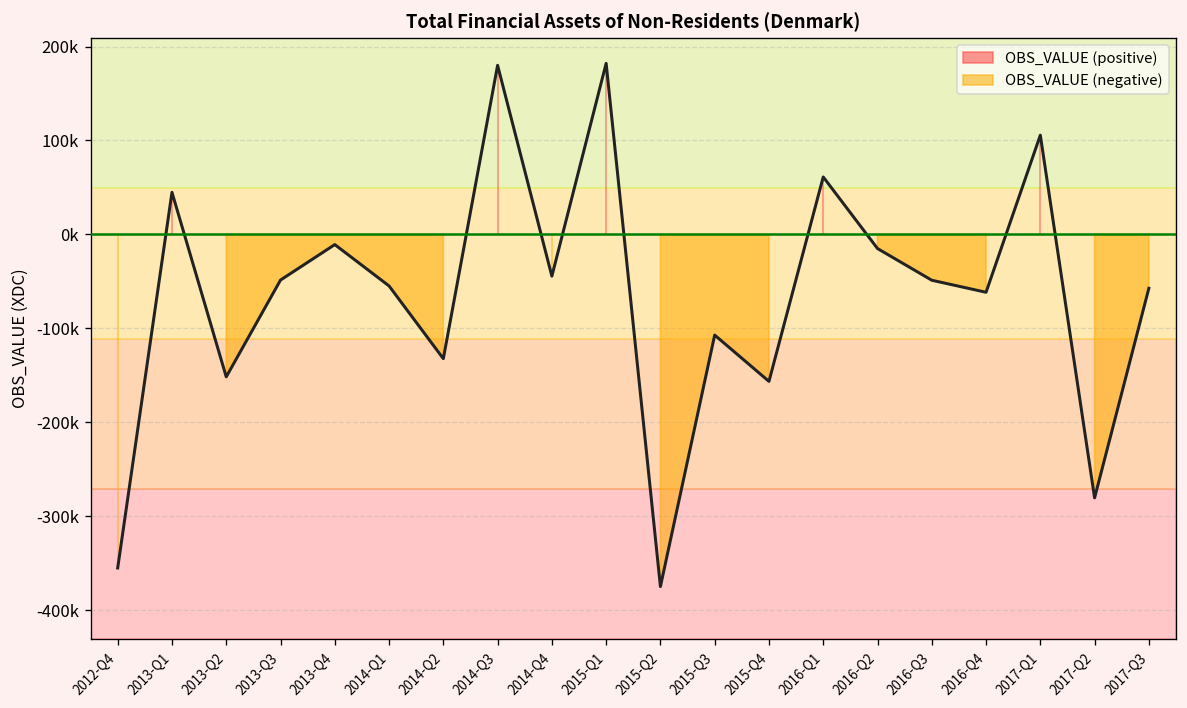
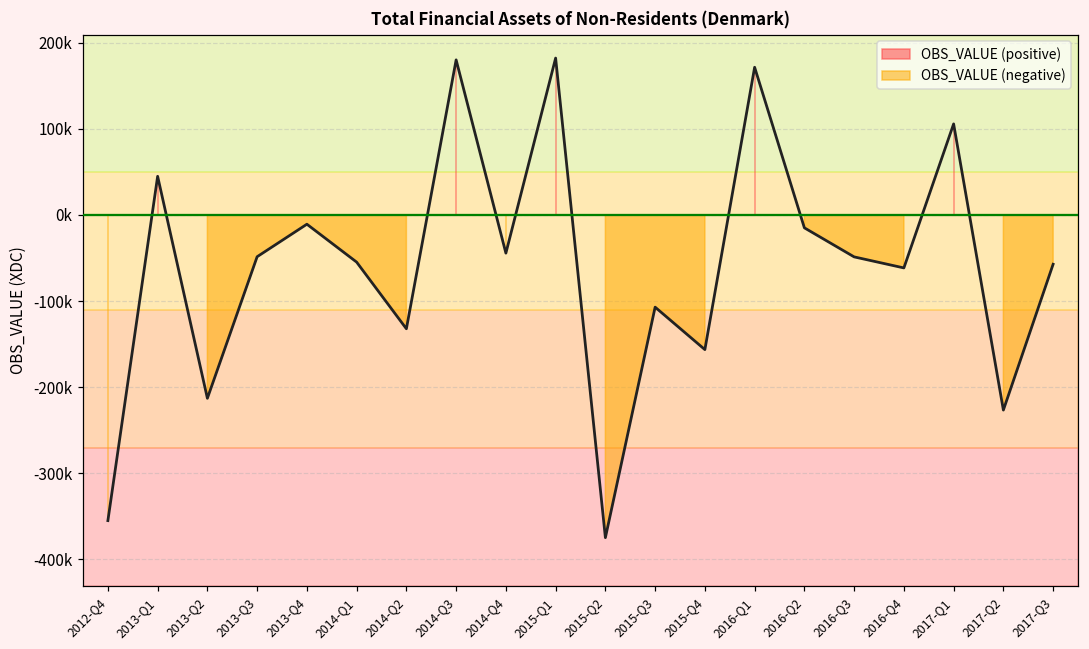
2013-Q2: -150000 -> -210000
2016-Q1: 60000 -> 170000
2017-Q2: -280000 -> -230000
